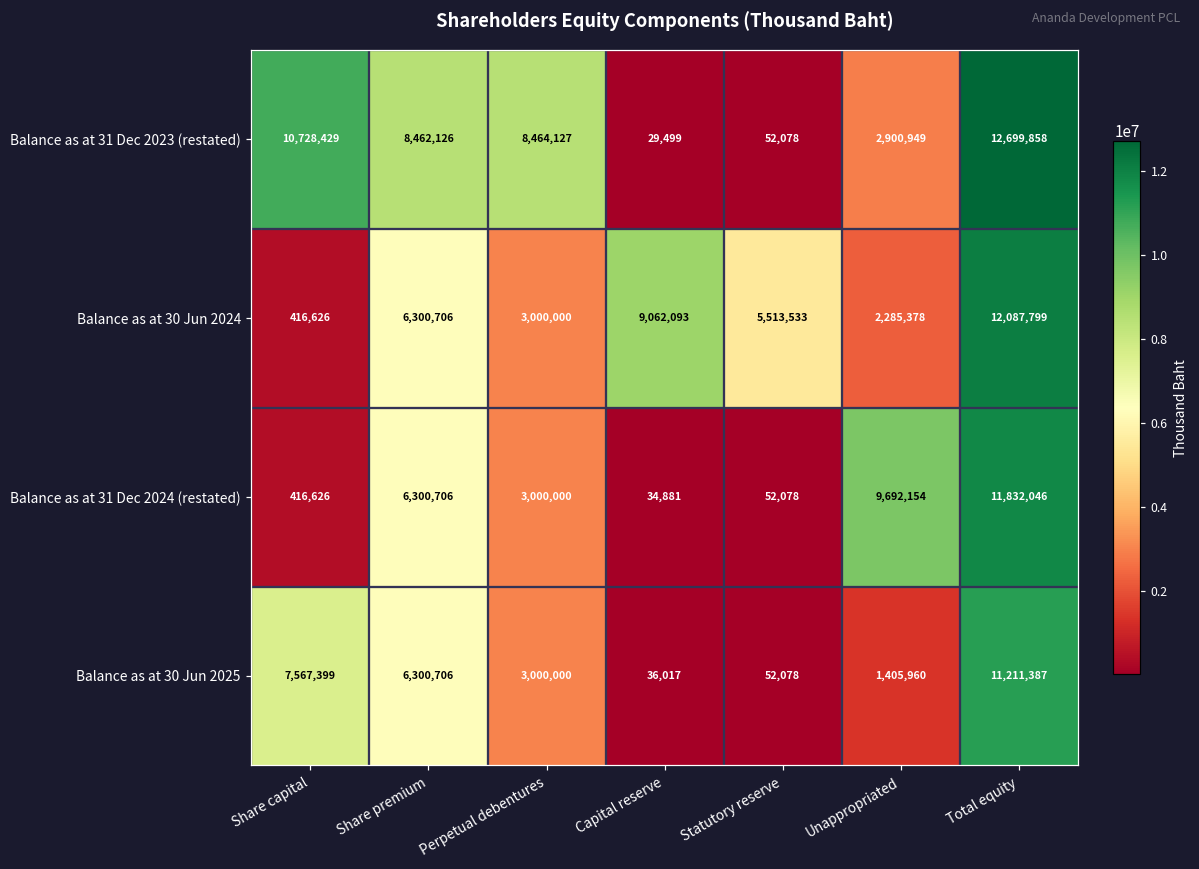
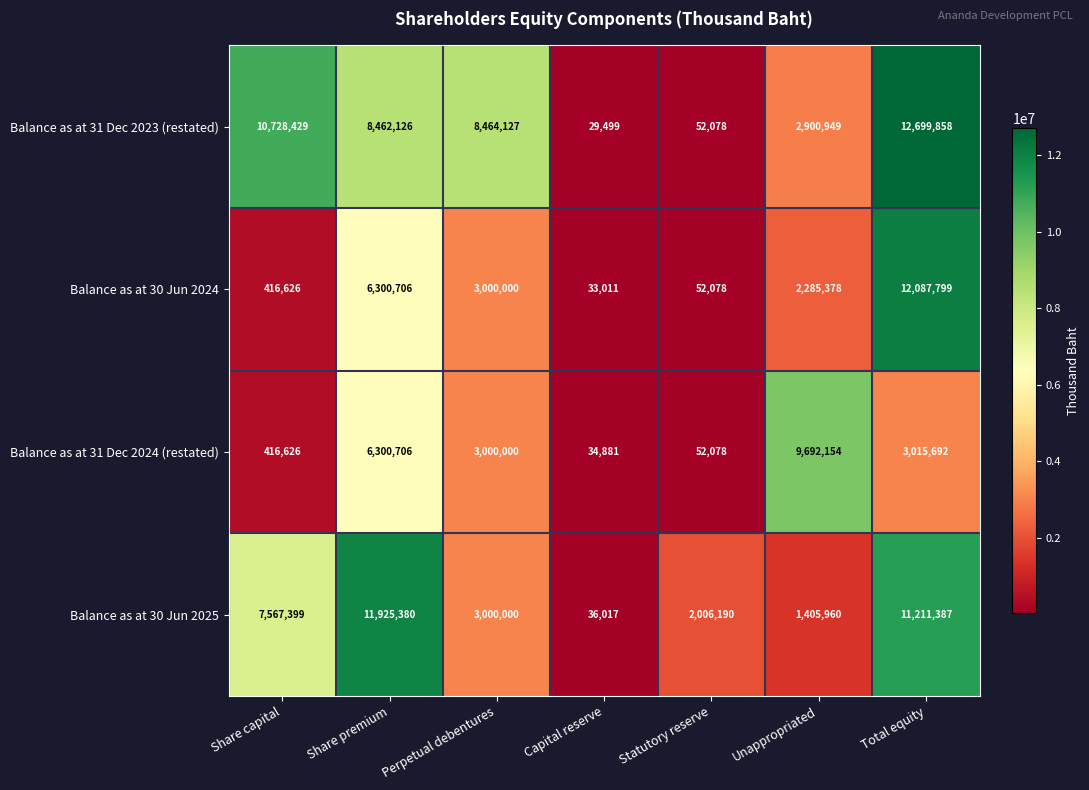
Balance as at 30 Jun 2024, Capital reserve: 9,062,093 -> 33,011
Balance as at 30 Jun 2024, Statutory reserve: 5,513,533 -> 52,078
Balance as at 31 Dec 2024 (restated), Total equity: 11,832,046 -> 3,015,692
Balance as at 30 Jun 2025, Share premium: 6,300,706 -> 11,925,380
Balance as at 30 Jun 2025, Statutory reserve: 52,078 -> 2,006,190
